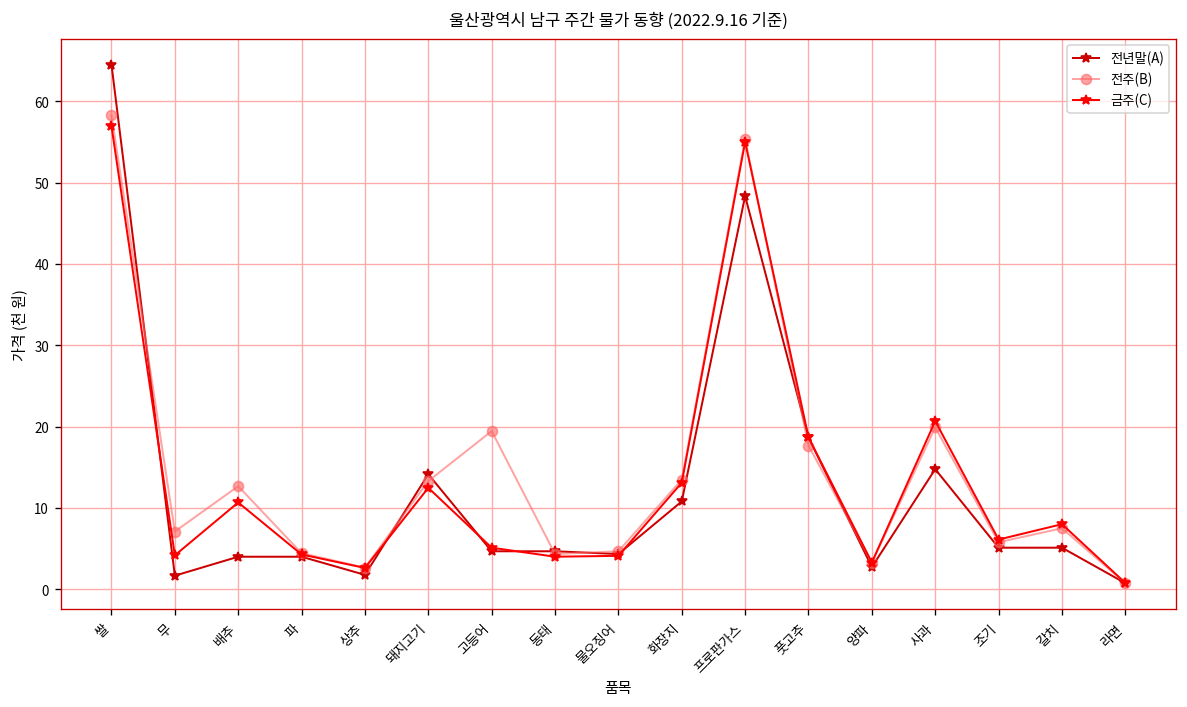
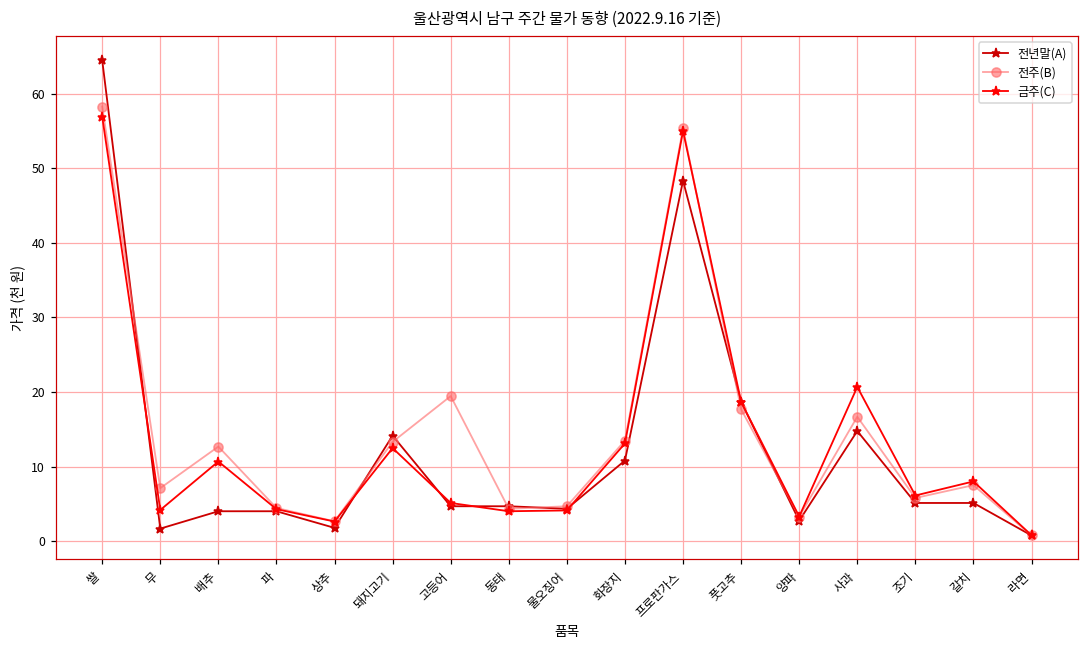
전주(B), 사과: 20 -> 17
